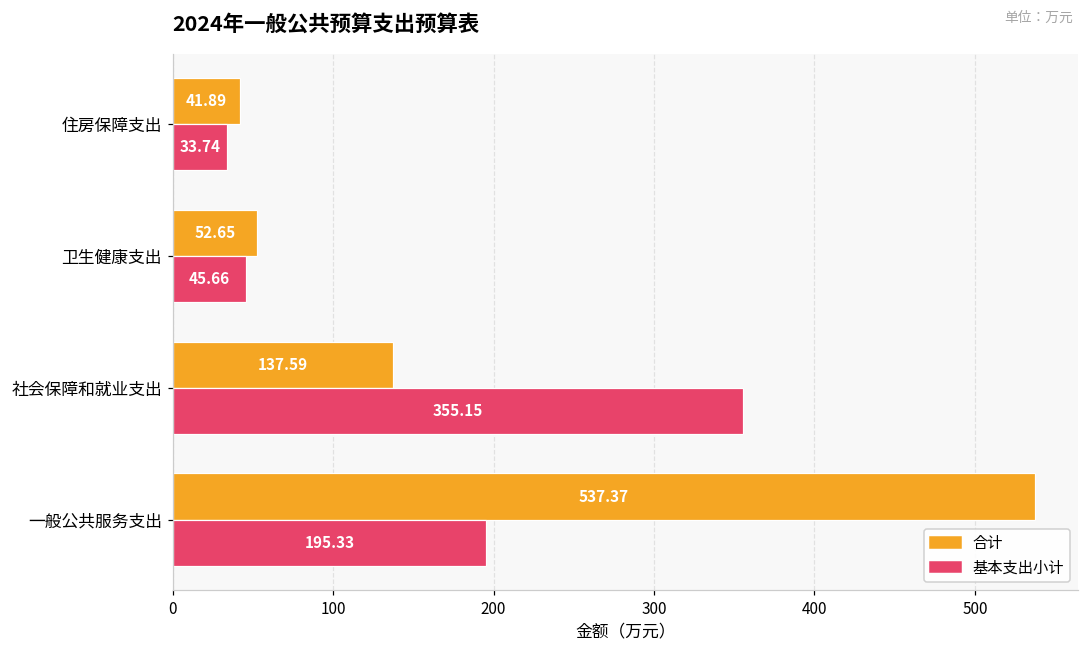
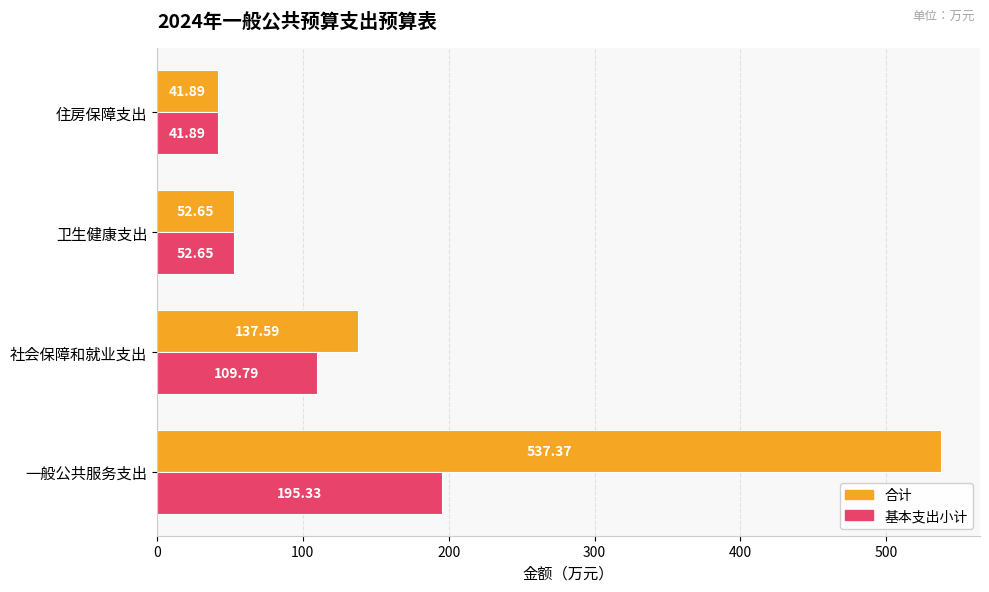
基本支出小计, 住房保障支出: 33.74 -> 41.89
基本支出小计, 卫生健康支出: 45.66 -> 52.65
基本支出小计, 社会保障和就业支出: 355.15 -> 109.79
